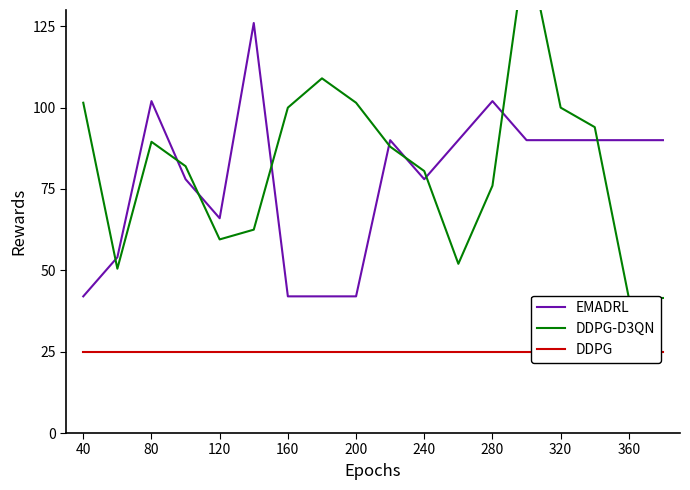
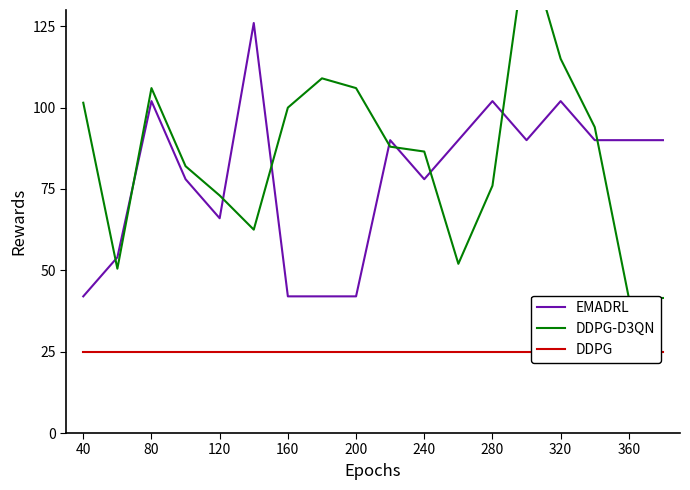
DDPG-D3QN, 80: 90 -> 106
DDPG-D3QN, 120: 60 -> 73
DDPG-D3QN, 200: 102 -> 106
DDPG-D3QN, 240: 81 -> 87
EMADRL, 320: 90 -> 102
DDPG-D3QN, 320: 100 -> 115
